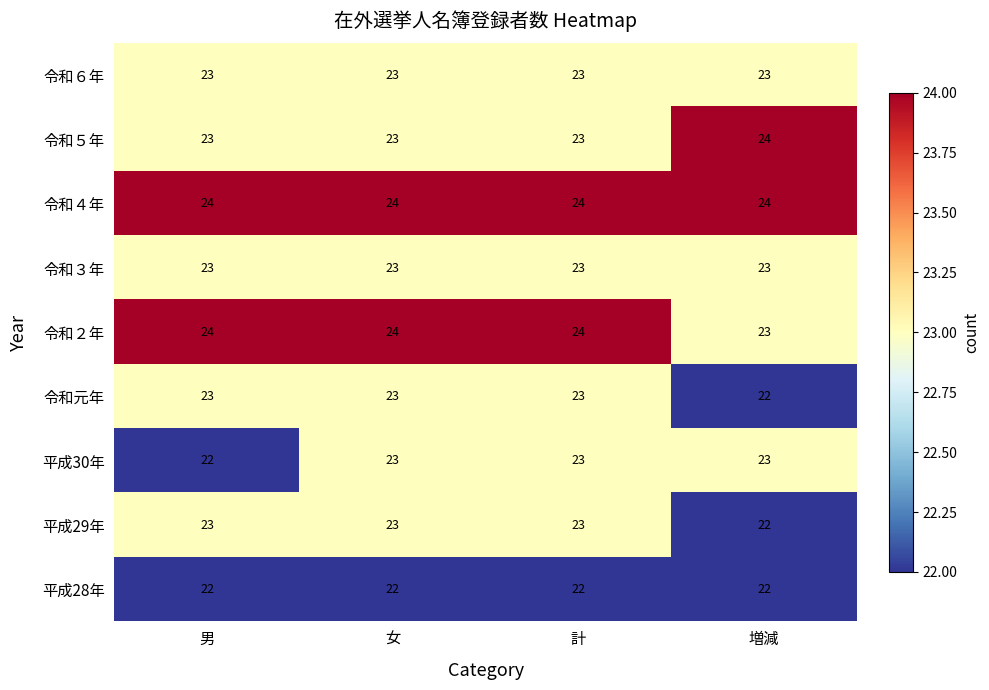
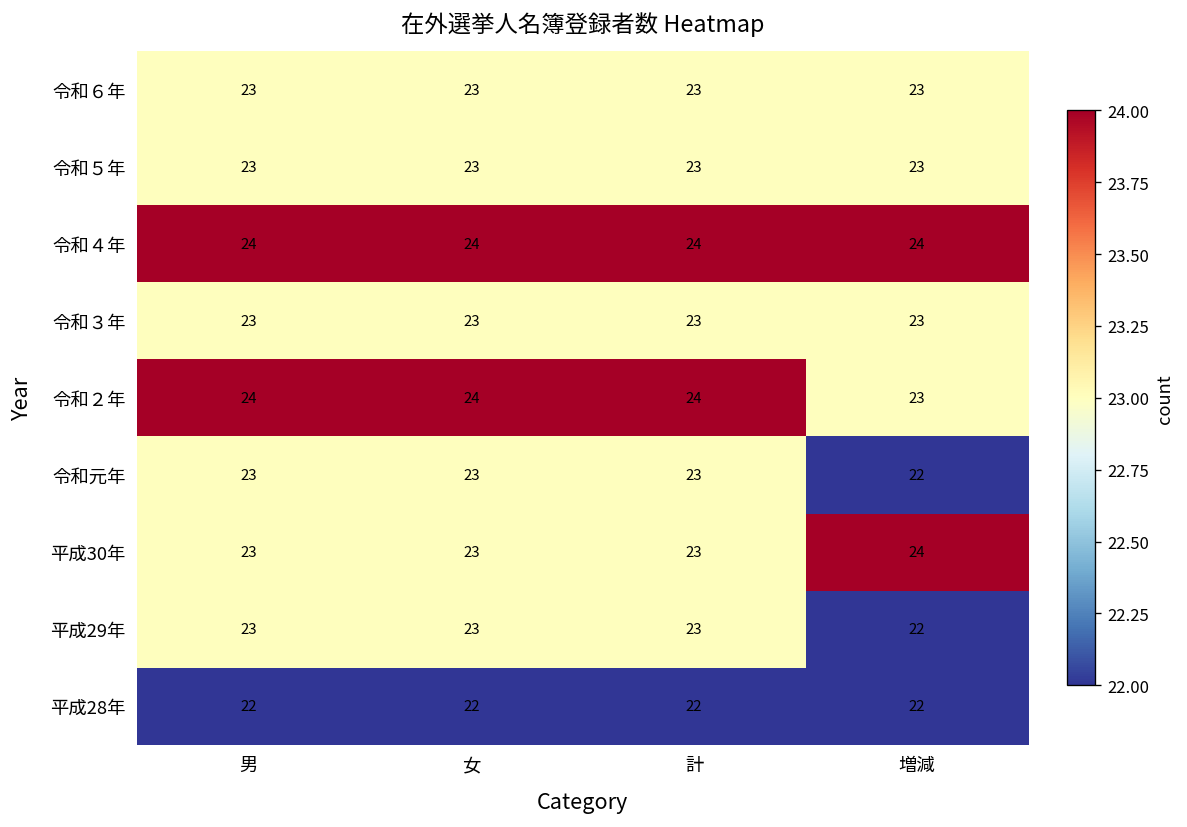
令和５年, 増減: 24 -> 23
平成30年, 男: 22 -> 23
平成30年, 増減: 23 -> 24
